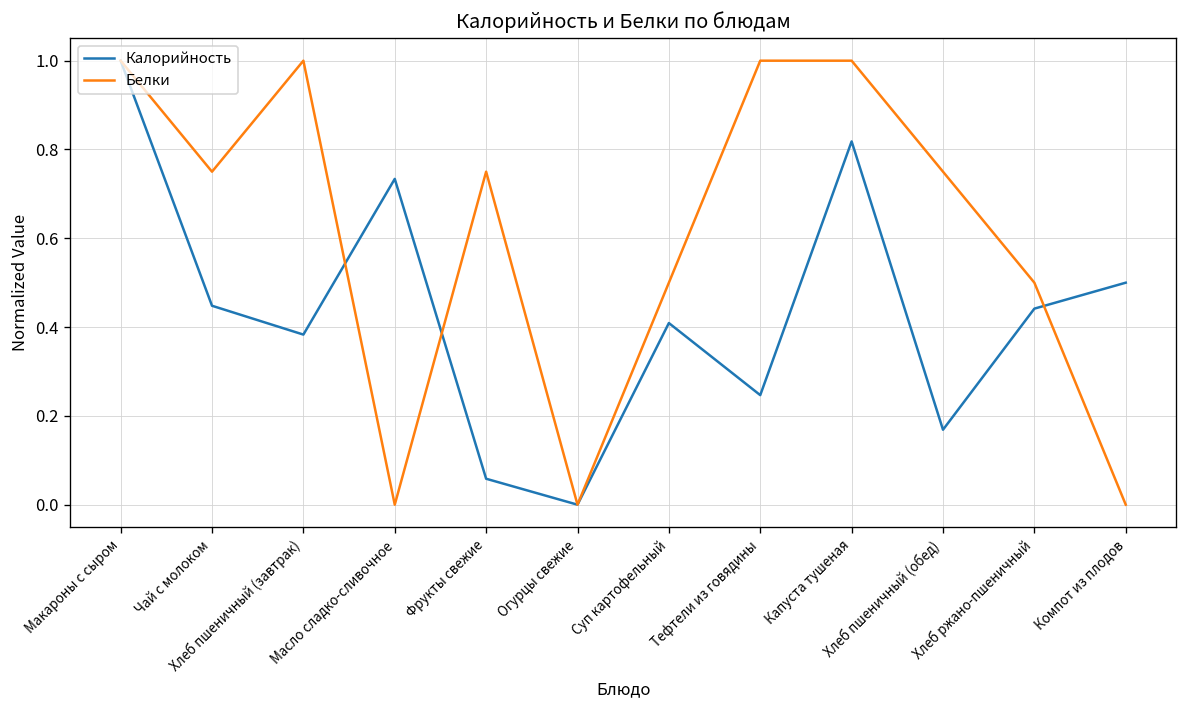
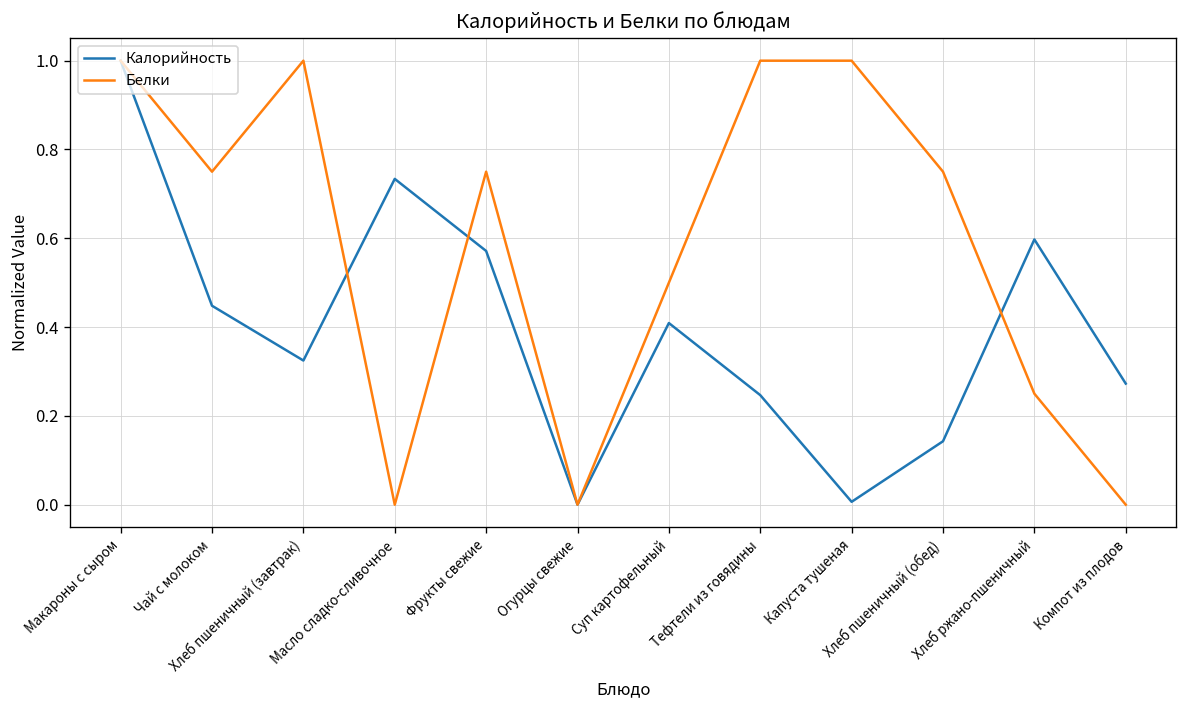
Калорийность, Хлеб пшеничный (завтрак): 0.38 -> 0.32
Калорийность, Фрукты свежие: 0.06 -> 0.57
Калорийность, Капуста тушеная: 0.82 -> 0.01
Калорийность, Хлеб пшеничный (обед): 0.17 -> 0.14
Калорийность, Хлеб ржано-пшеничный: 0.44 -> 0.60
Белки, Хлеб ржано-пшеничный: 0.50 -> 0.25
Калорийность, Компот из плодов: 0.50 -> 0.27
